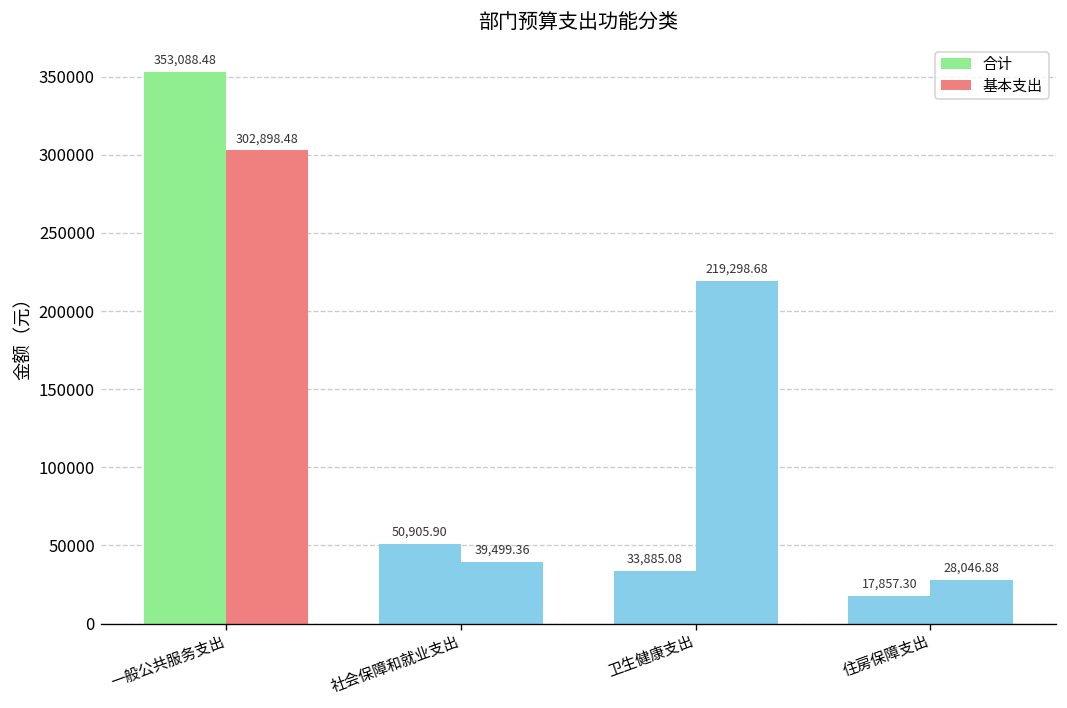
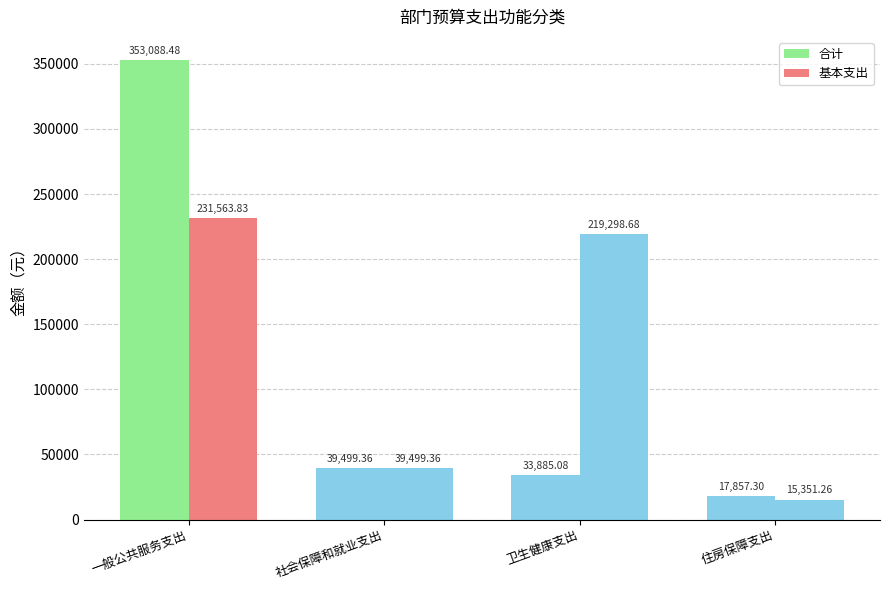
基本支出, 一般公共服务支出: 302,898.48 -> 231,563.83
合计, 社会保障和就业支出: 50,905.90 -> 39,499.36
基本支出, 住房保障支出: 28,046.88 -> 15,351.26
